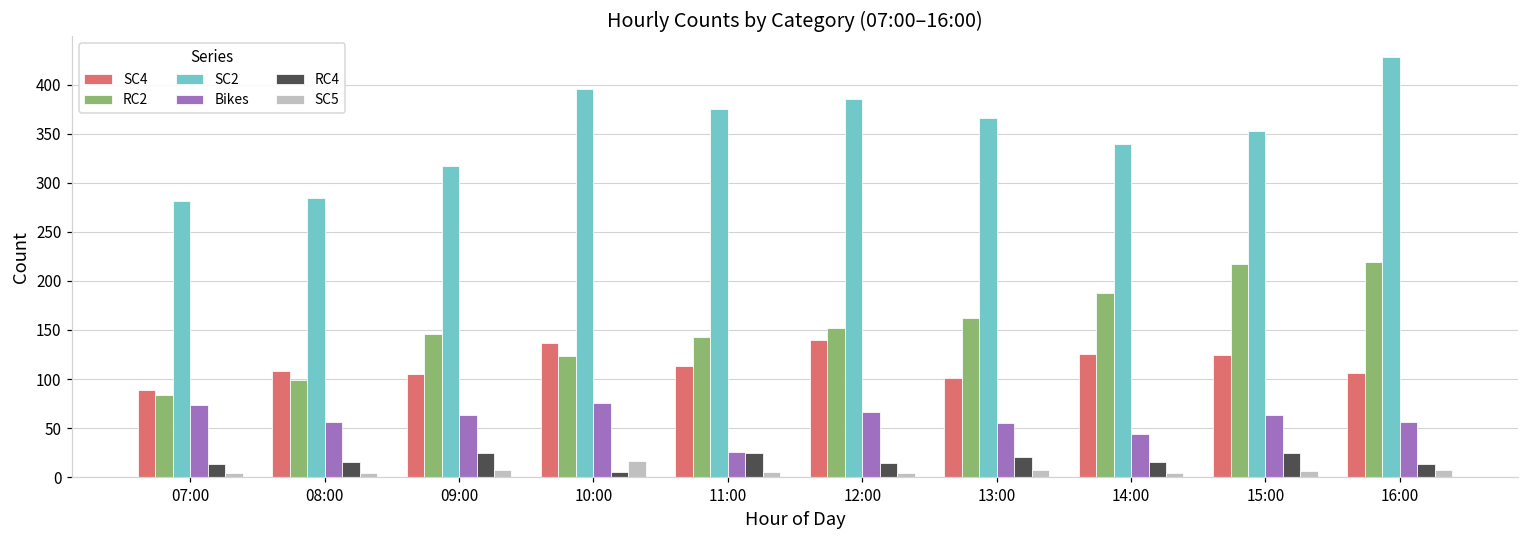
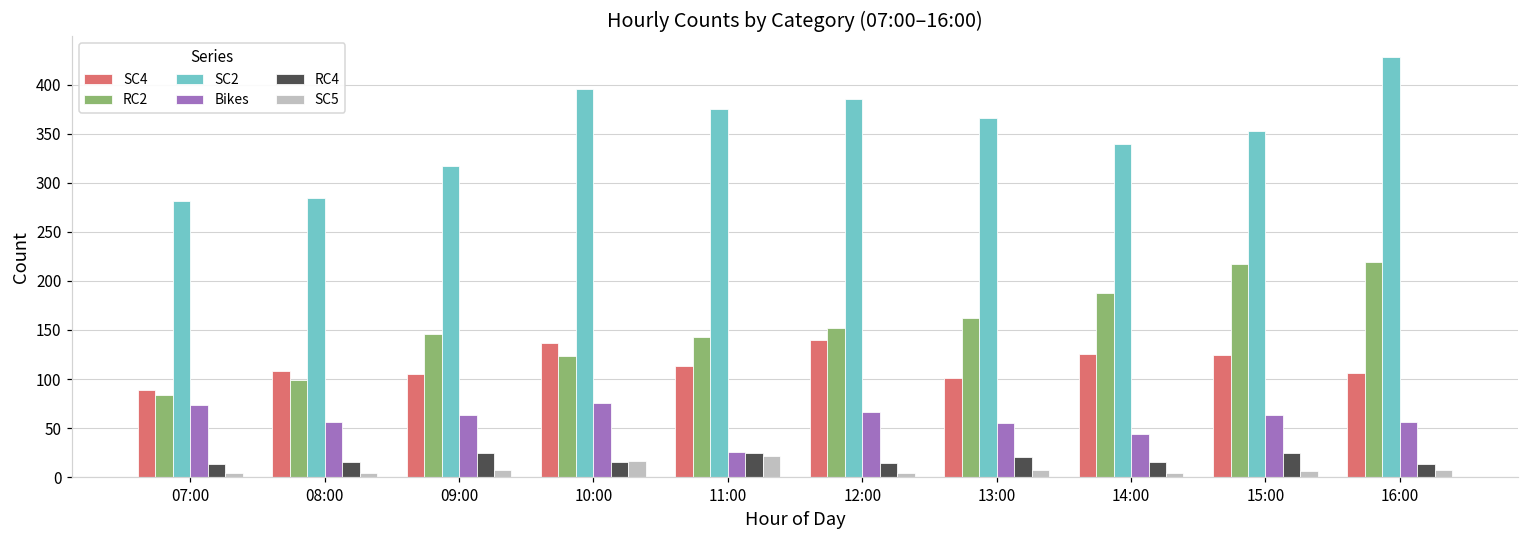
RC4, 10:00: 10 -> 20
SC5, 11:00: 10 -> 20
